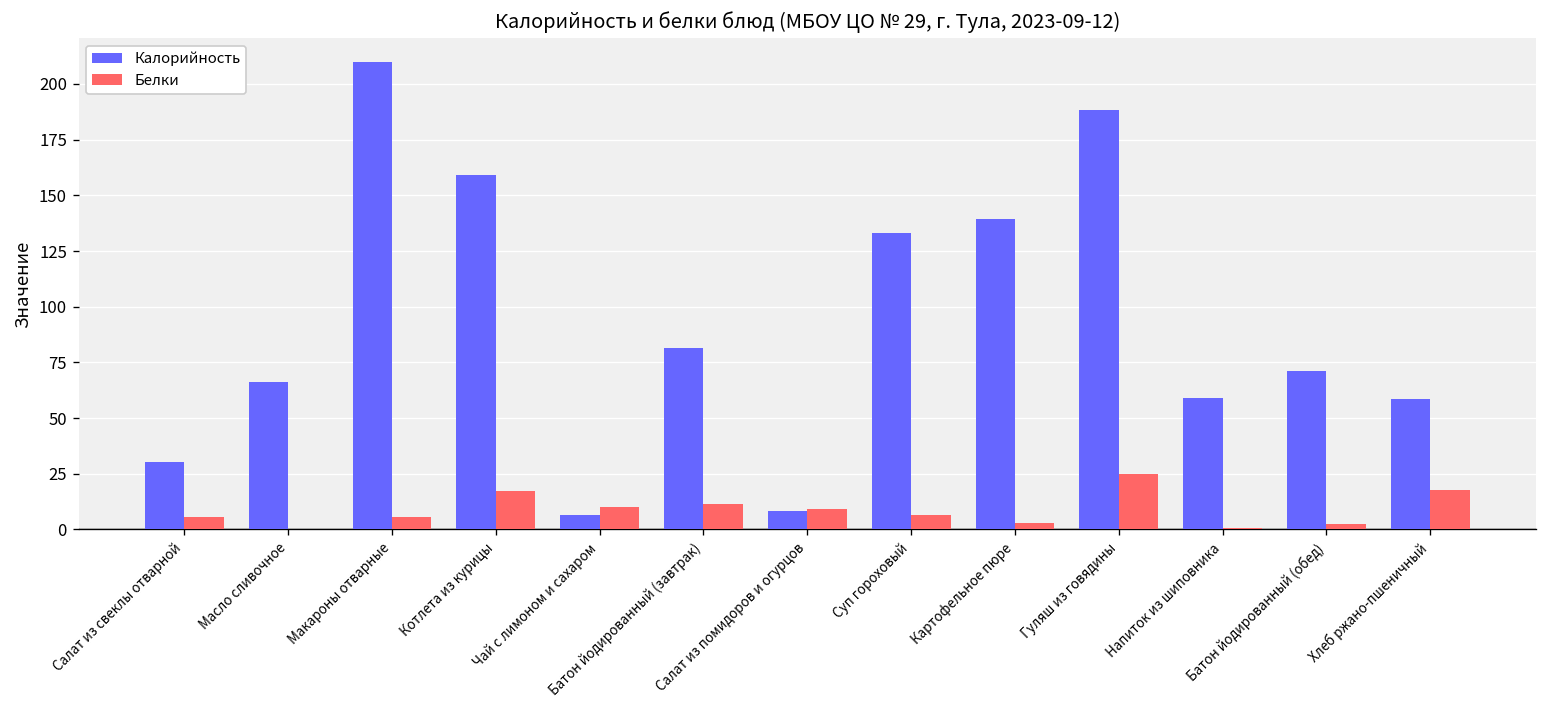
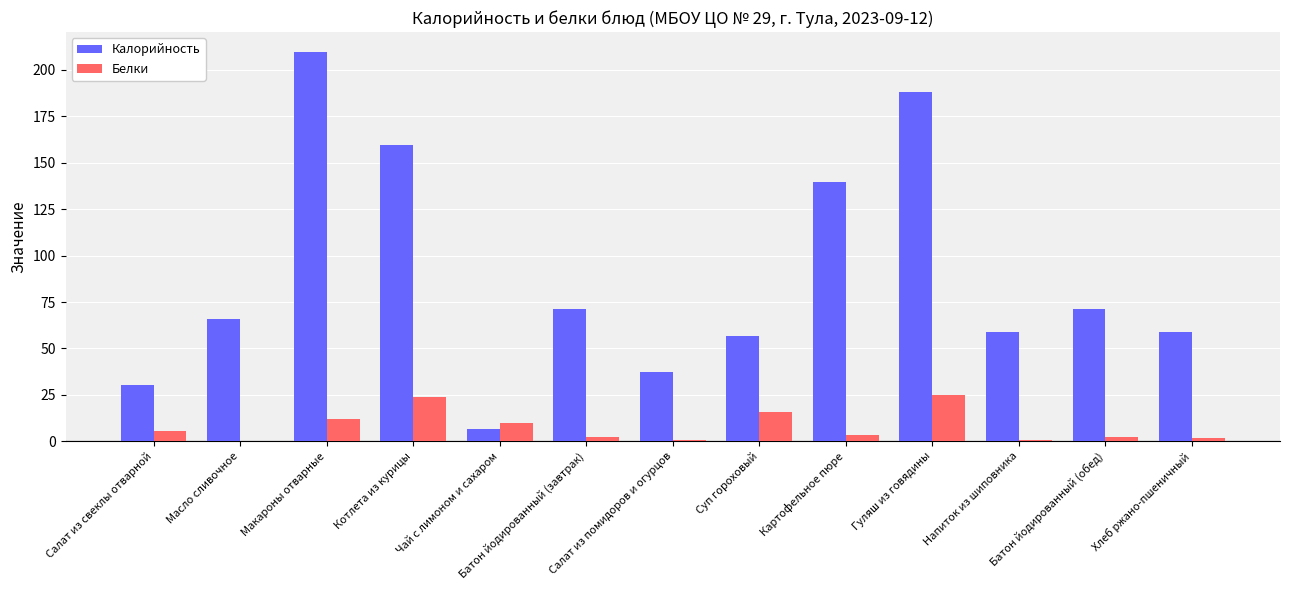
Белки, Макароны отварные: 6 -> 12
Белки, Котлета из курицы: 17 -> 24
Калорийность, Батон йодированный (завтрак): 81 -> 71
Белки, Батон йодированный (завтрак): 11 -> 2
Калорийность, Салат из помидоров и огурцов: 9 -> 38
Белки, Салат из помидоров и огурцов: 9 -> 1
Калорийность, Суп гороховый: 133 -> 57
Белки, Суп гороховый: 7 -> 16
Белки, Хлеб ржано-пшеничный: 18 -> 2
